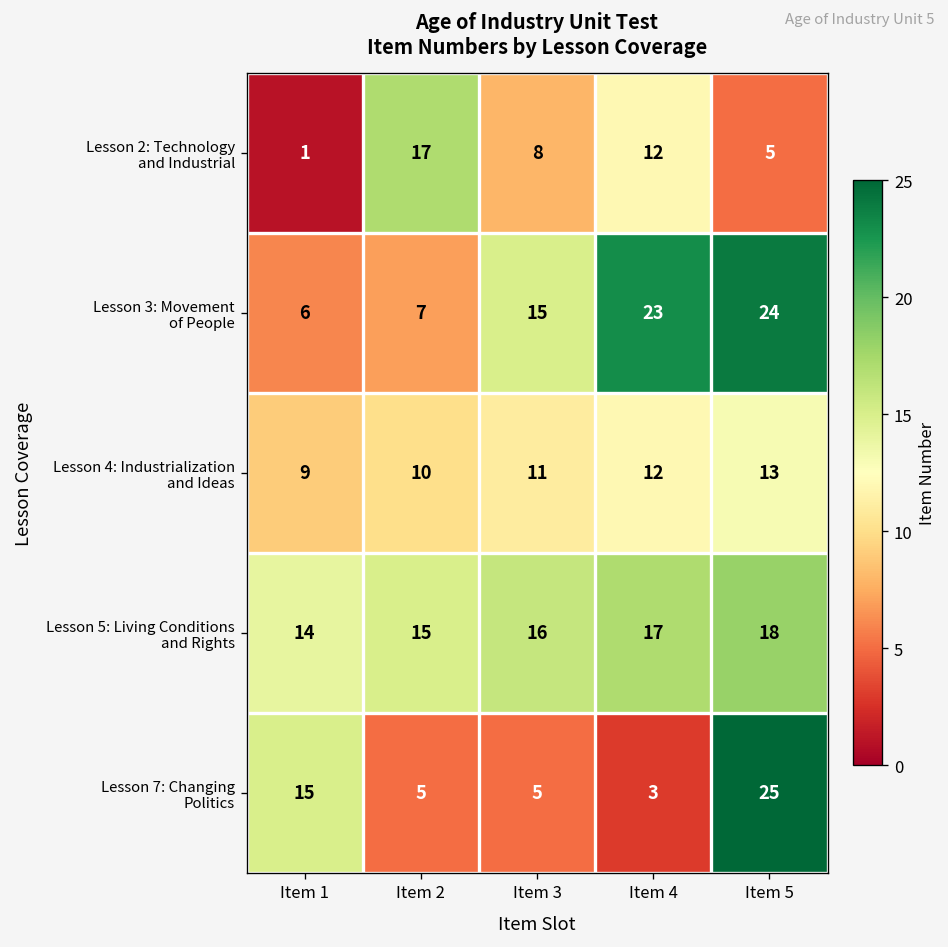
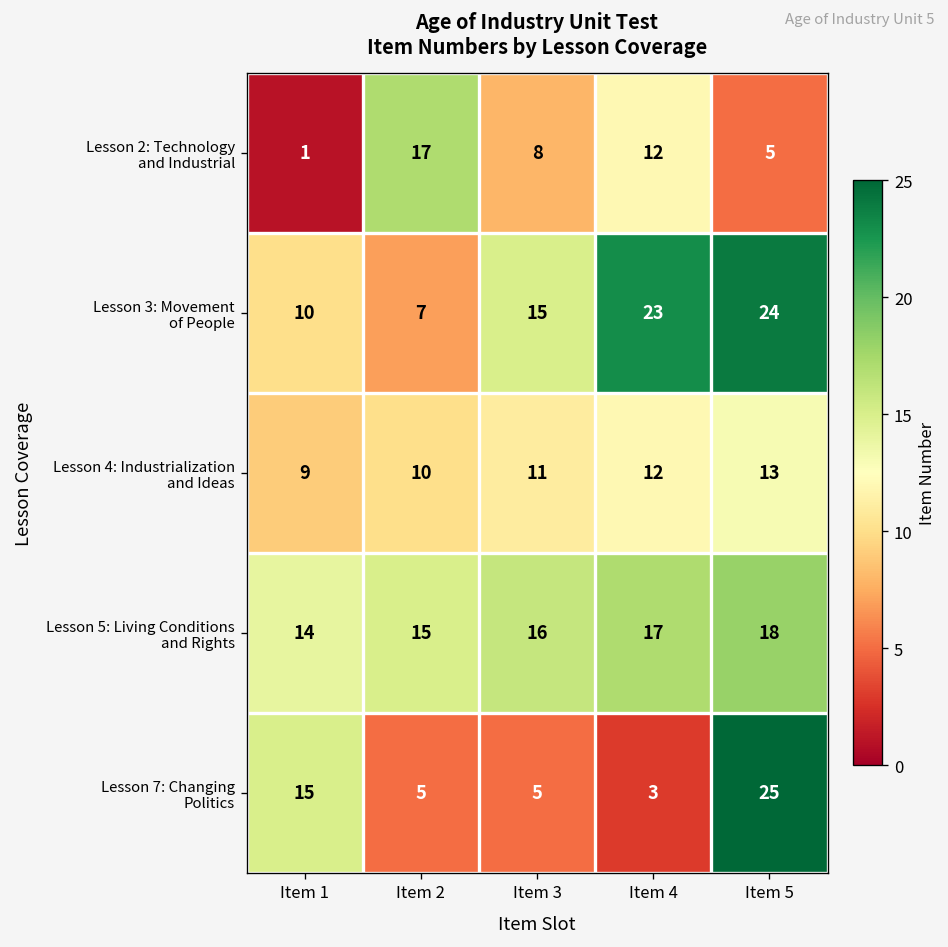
Lesson 3: Movement of People, Item 1: 6 -> 10
